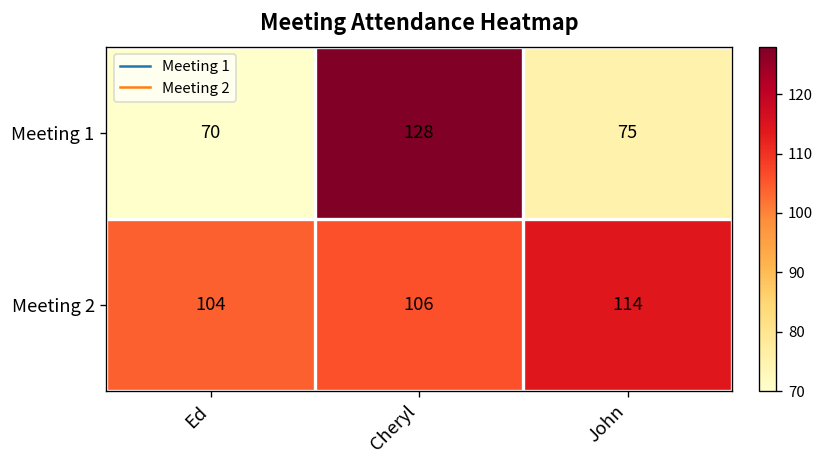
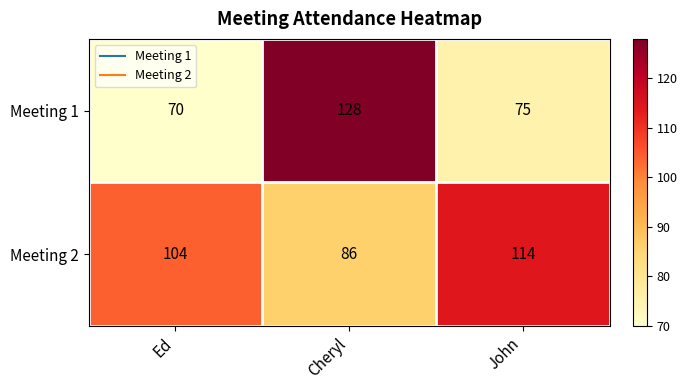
Meeting 2, Cheryl: 106 -> 86
